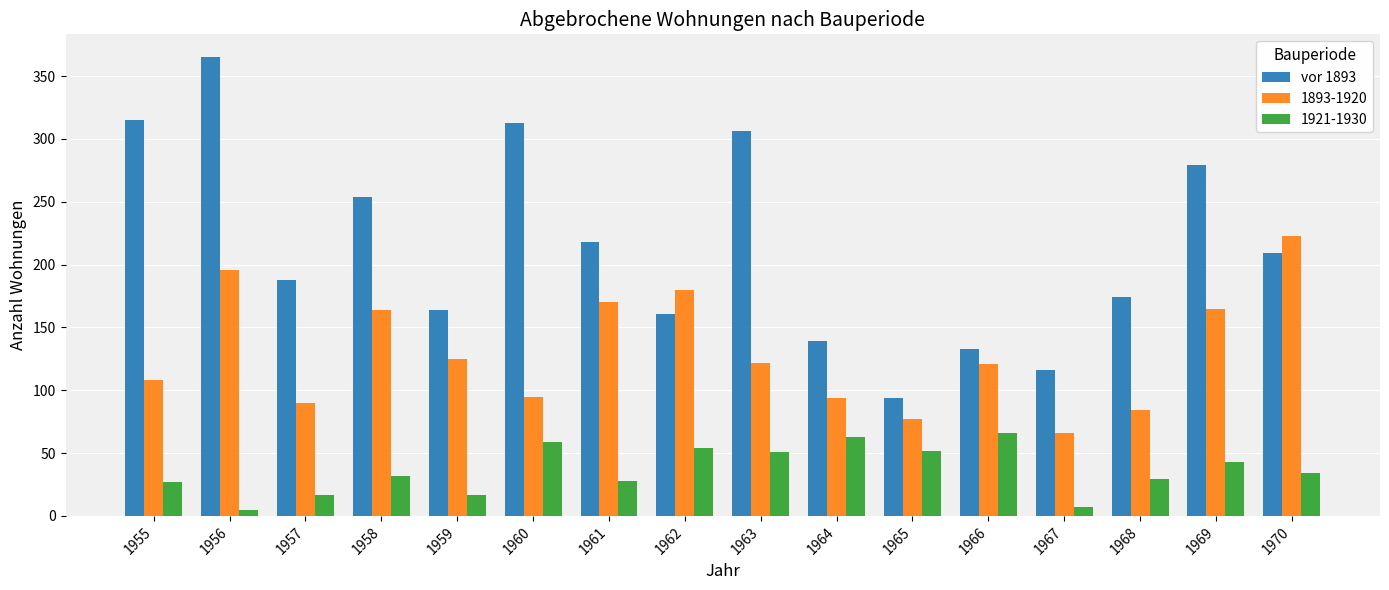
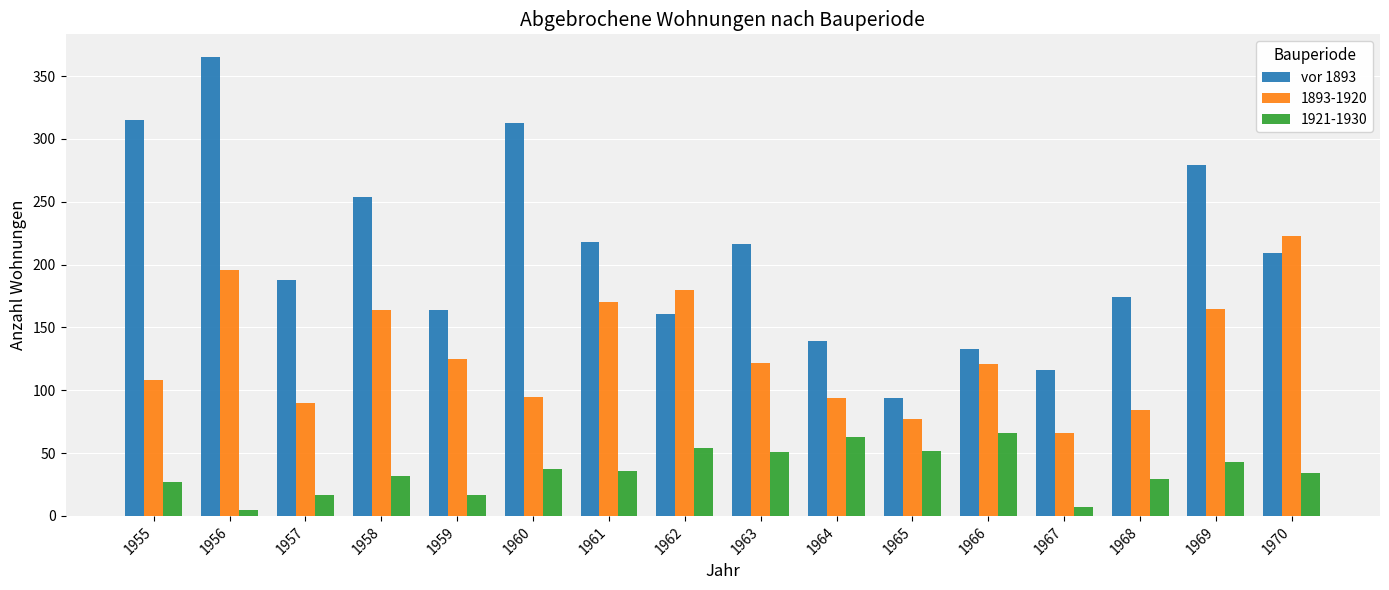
1921-1930, 1960: 59 -> 37
1921-1930, 1961: 28 -> 36
vor 1893, 1963: 306 -> 216
